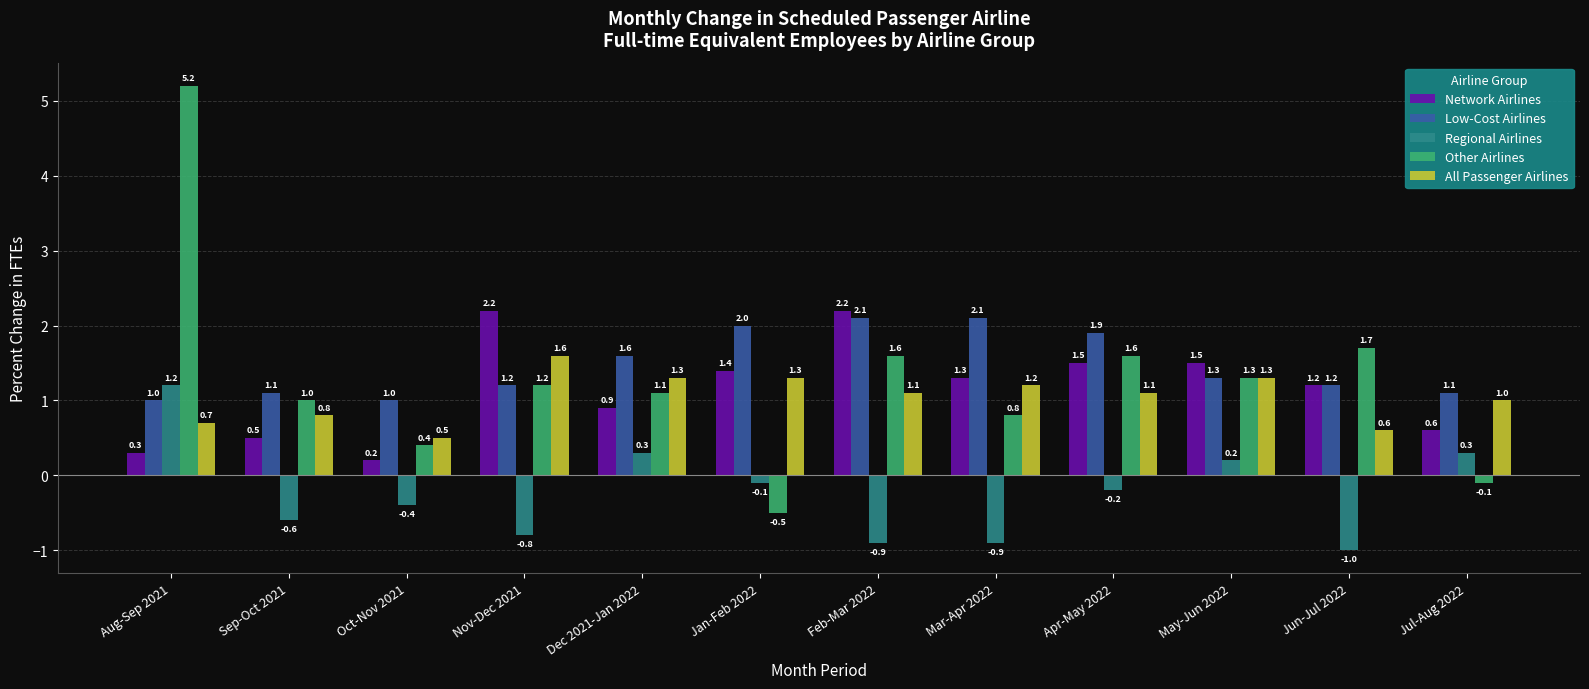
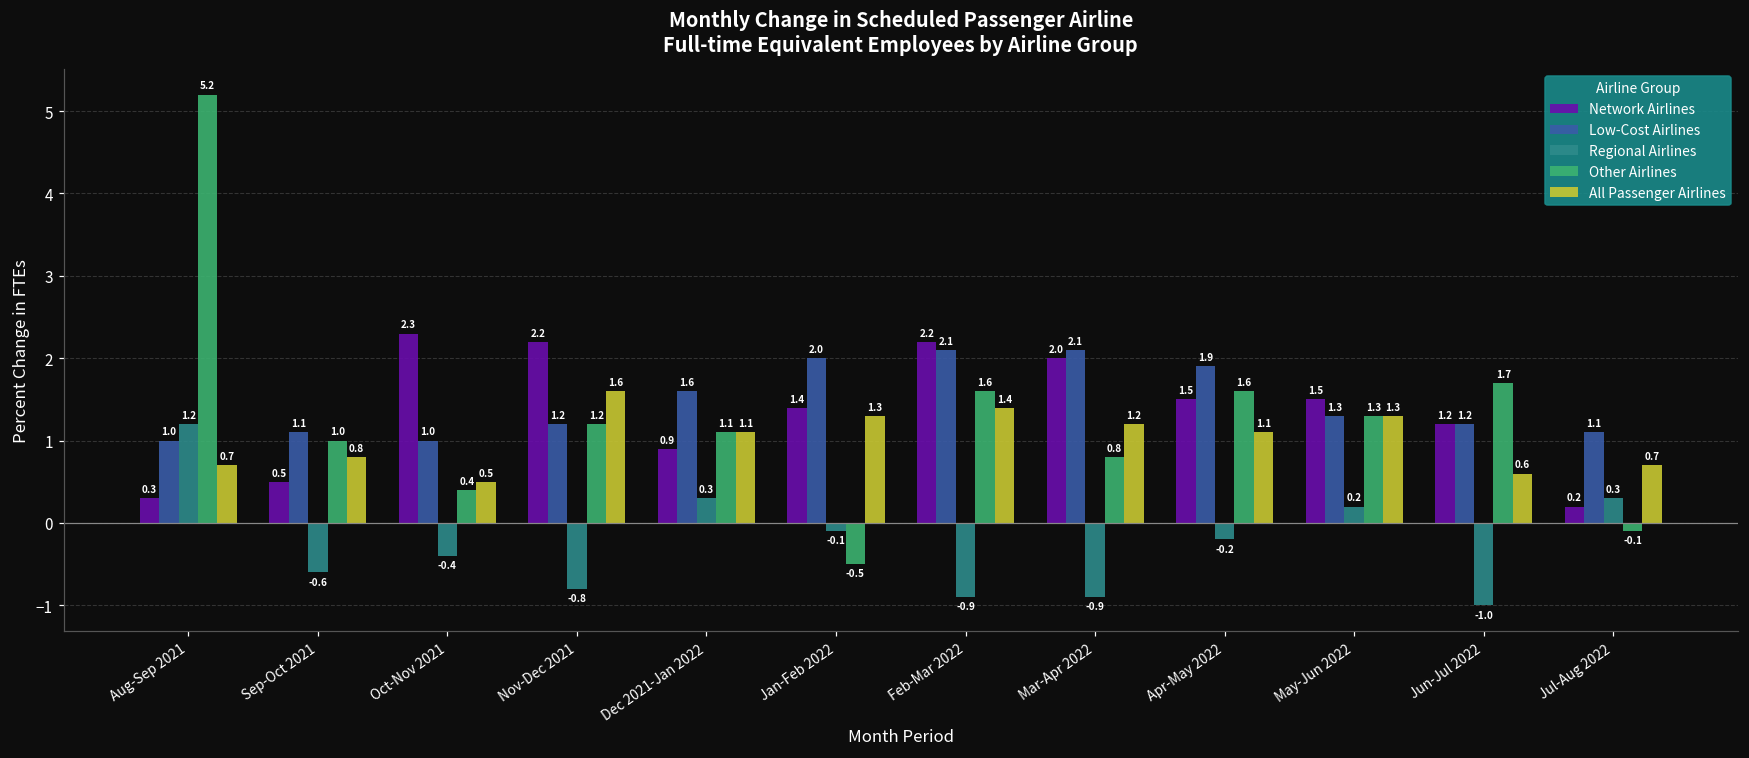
Network Airlines, Oct-Nov 2021: 0.2 -> 2.3
All Passenger Airlines, Dec 2021-Jan 2022: 1.3 -> 1.1
All Passenger Airlines, Feb-Mar 2022: 1.1 -> 1.4
Network Airlines, Mar-Apr 2022: 1.3 -> 2.0
Network Airlines, Jul-Aug 2022: 0.6 -> 0.2
All Passenger Airlines, Jul-Aug 2022: 1.0 -> 0.7
